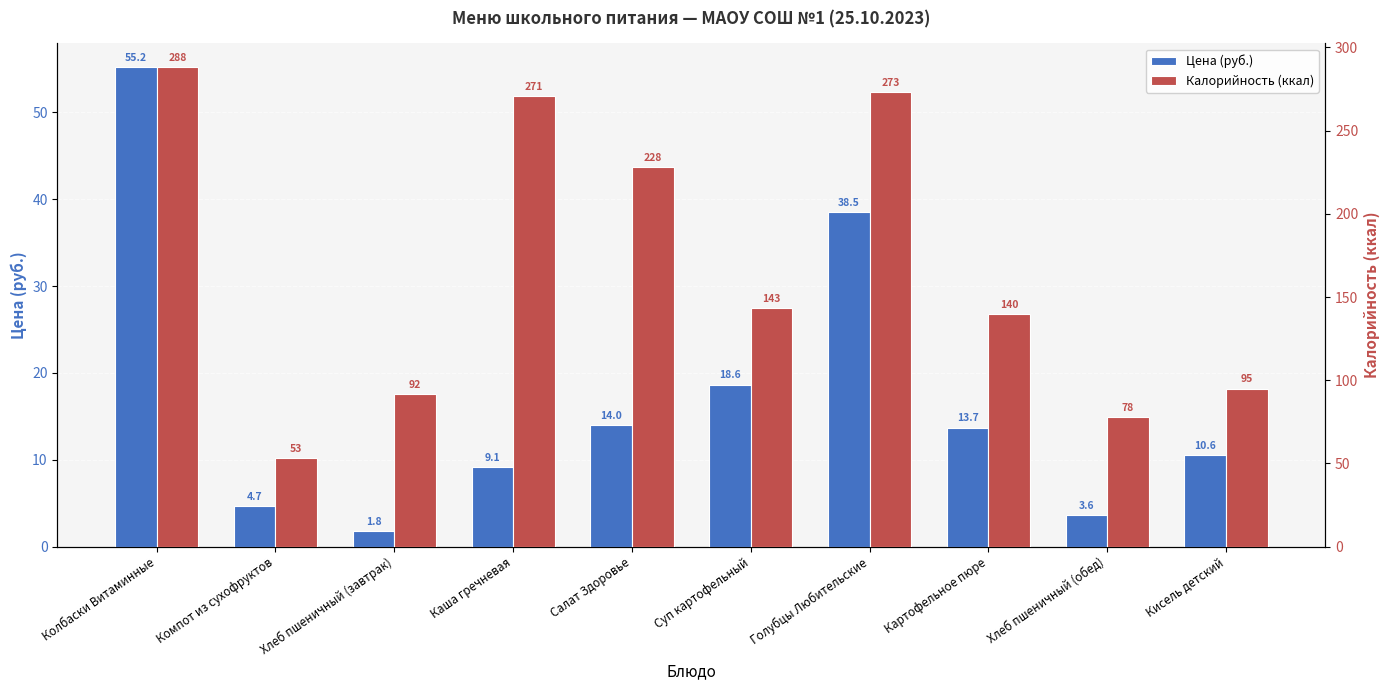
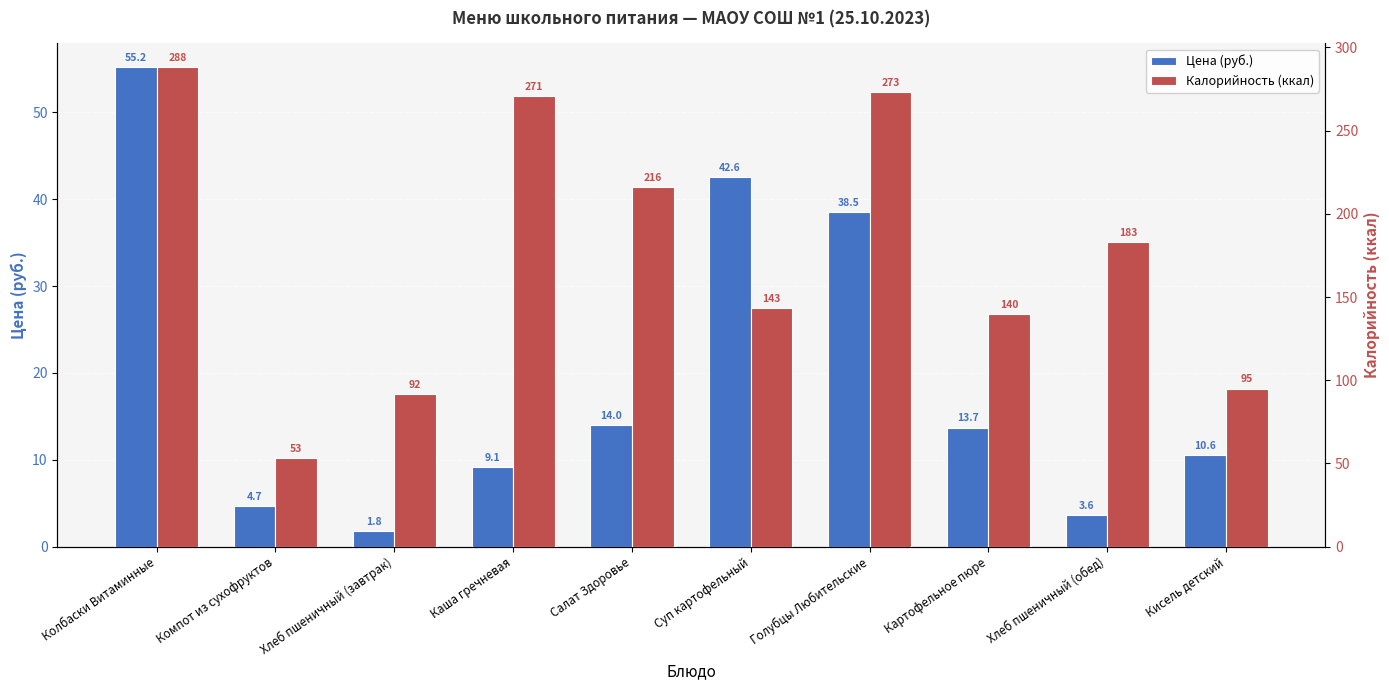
Цена (руб.), Суп картофельный: 18.6 -> 42.6
Калорийность (ккал), Салат Здоровье: 228 -> 216
Калорийность (ккал), Хлеб пшеничный (обед): 78 -> 183
